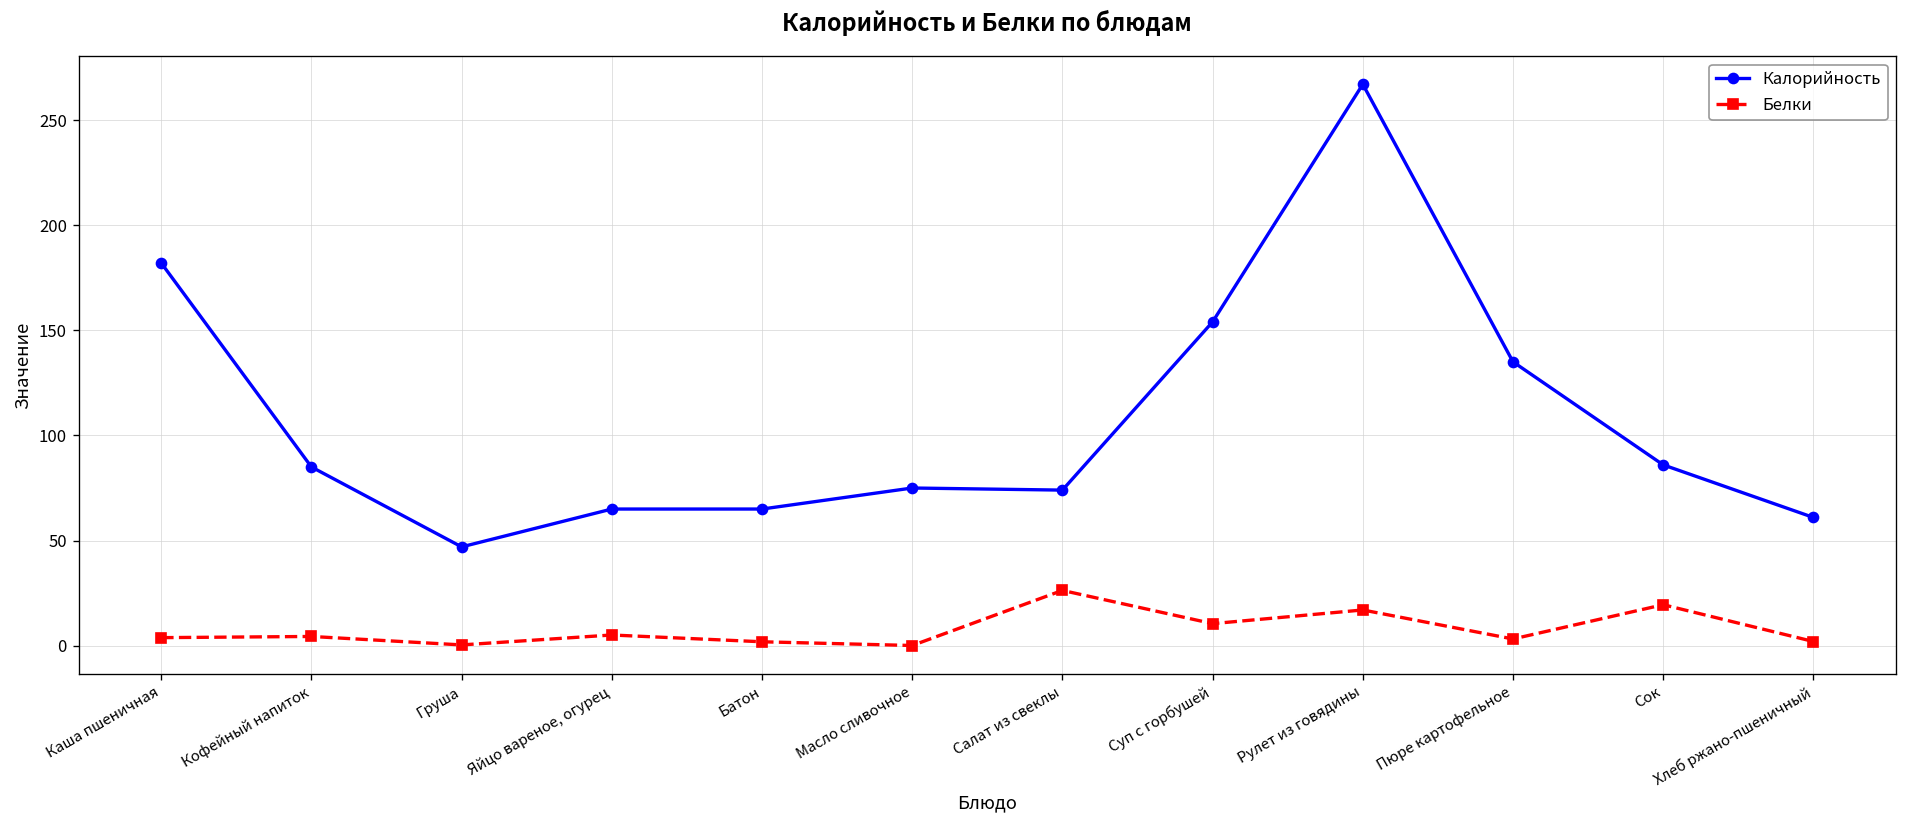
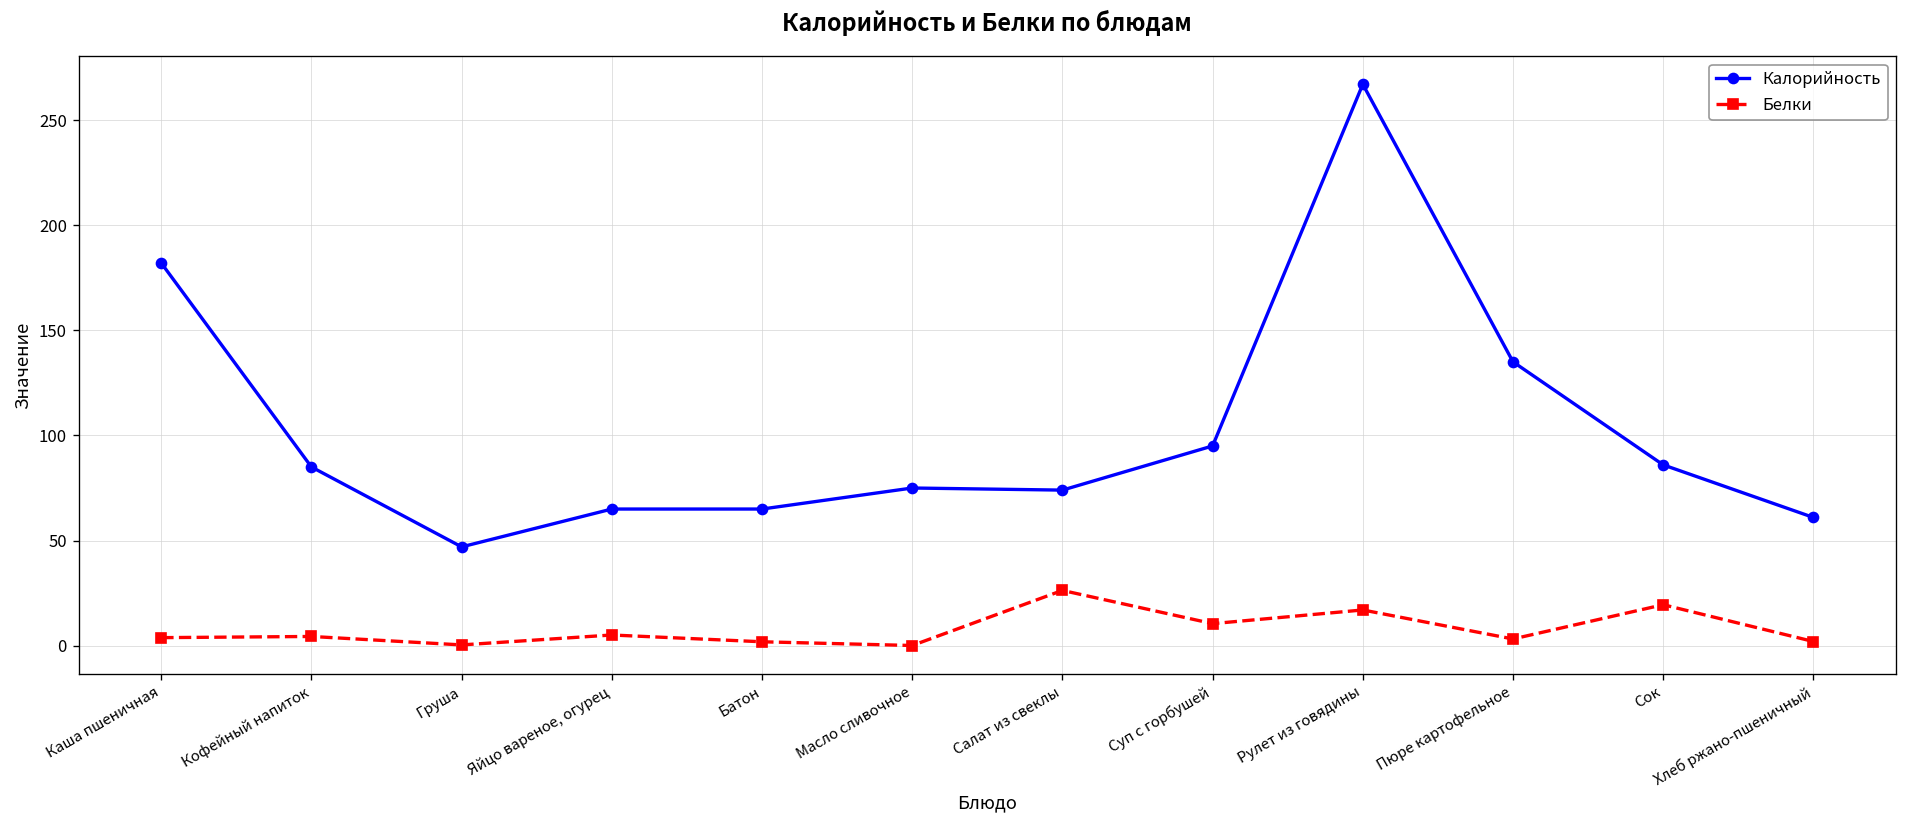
Калорийность, Суп с горбушей: 154 -> 95
